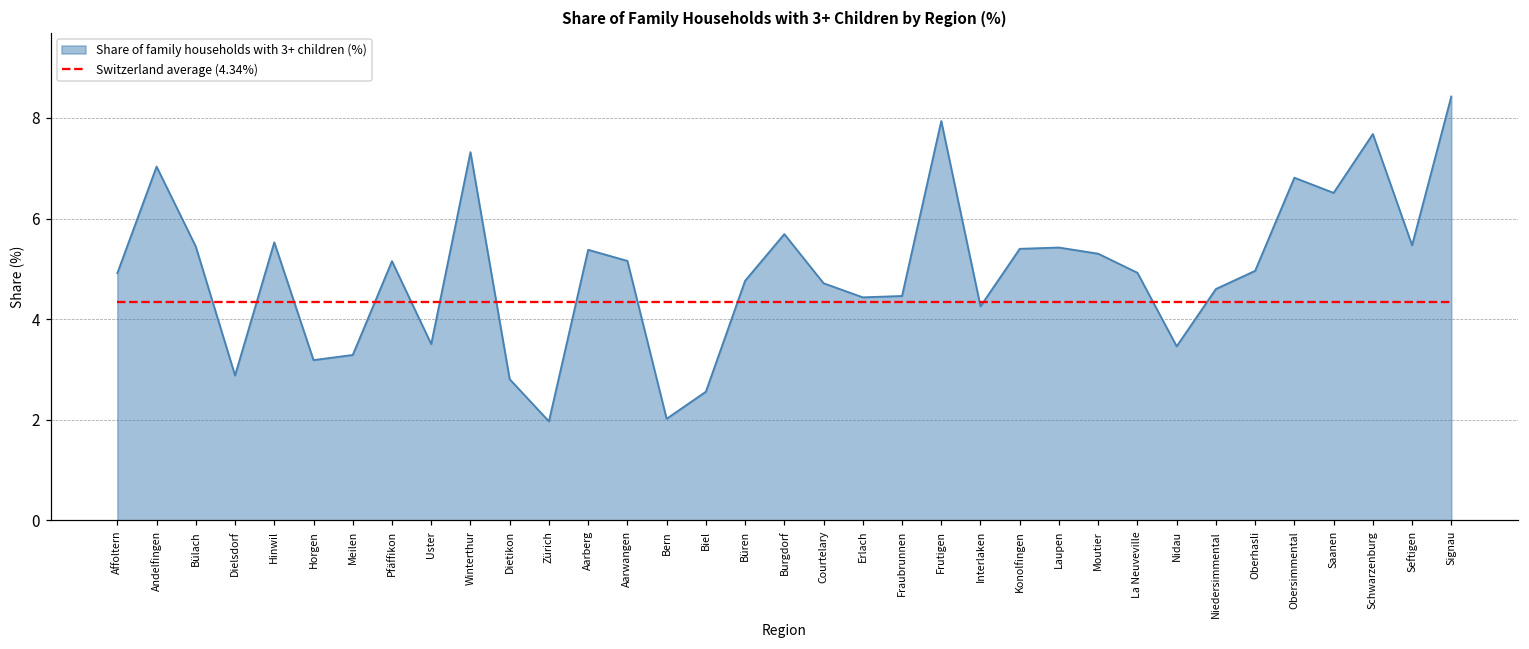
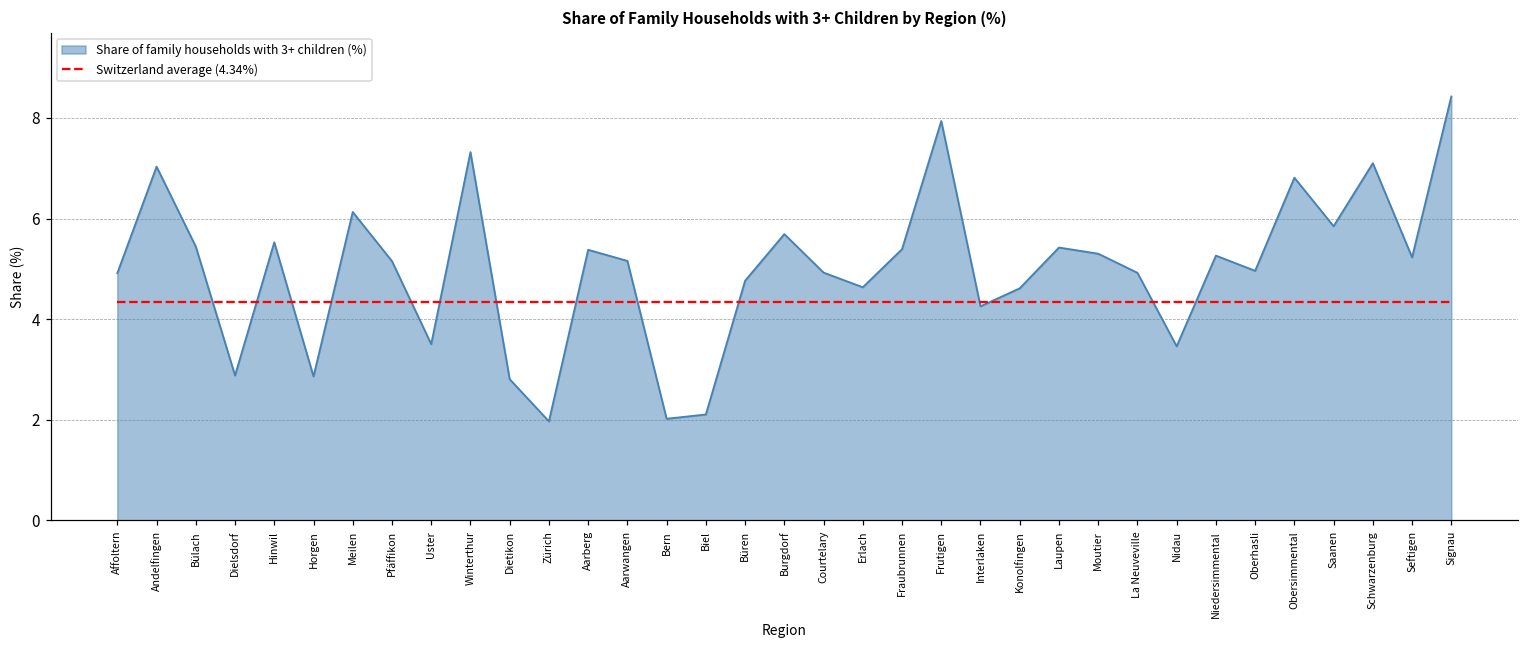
Share of family households with 3+ children (%), Horgen: 3.2 -> 2.9
Share of family households with 3+ children (%), Meilen: 3.3 -> 6.1
Share of family households with 3+ children (%), Biel: 2.6 -> 2.1
Share of family households with 3+ children (%), Courtelary: 4.7 -> 4.9
Share of family households with 3+ children (%), Erlach: 4.4 -> 4.6
Share of family households with 3+ children (%), Fraubrunnen: 4.5 -> 5.4
Share of family households with 3+ children (%), Konolfingen: 5.4 -> 4.6
Share of family households with 3+ children (%), Niedersimmental: 4.6 -> 5.3
Share of family households with 3+ children (%), Saanen: 6.5 -> 5.8
Share of family households with 3+ children (%), Schwarzenburg: 7.7 -> 7.1
Share of family households with 3+ children (%), Seftigen: 5.5 -> 5.2
